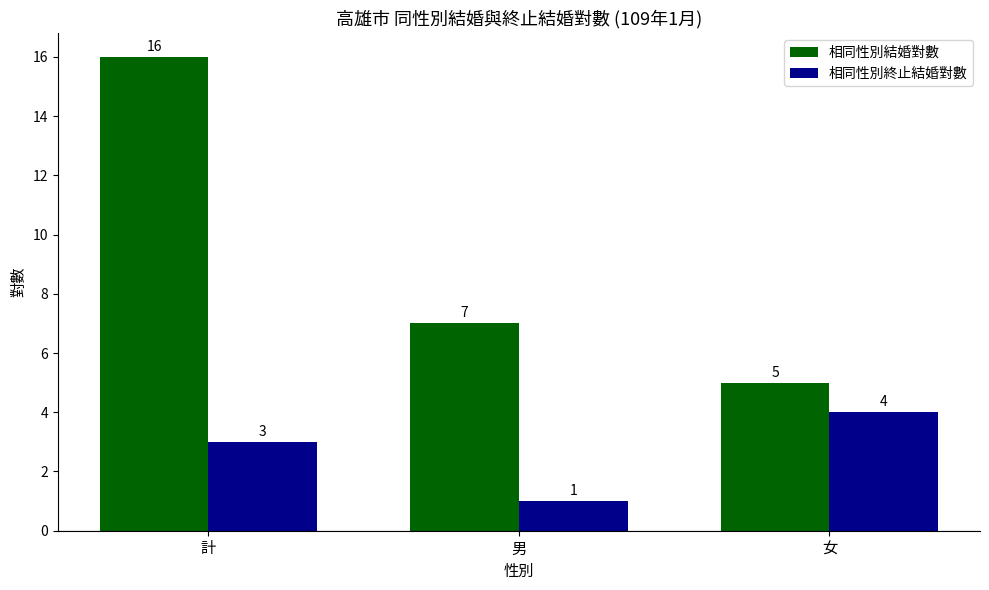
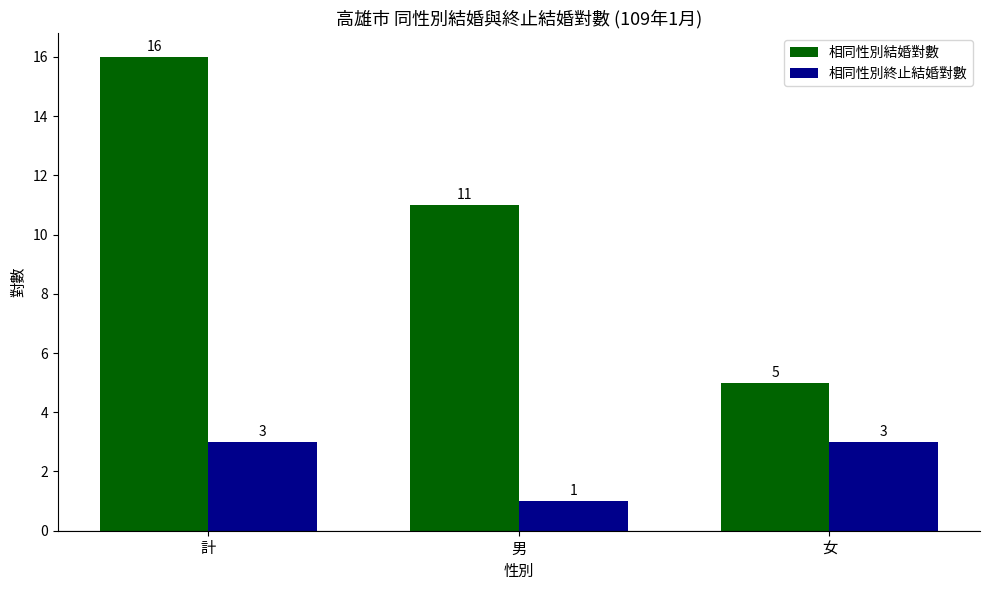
相同性別結婚對數, 男: 7 -> 11
相同性別終止結婚對數, 女: 4 -> 3
